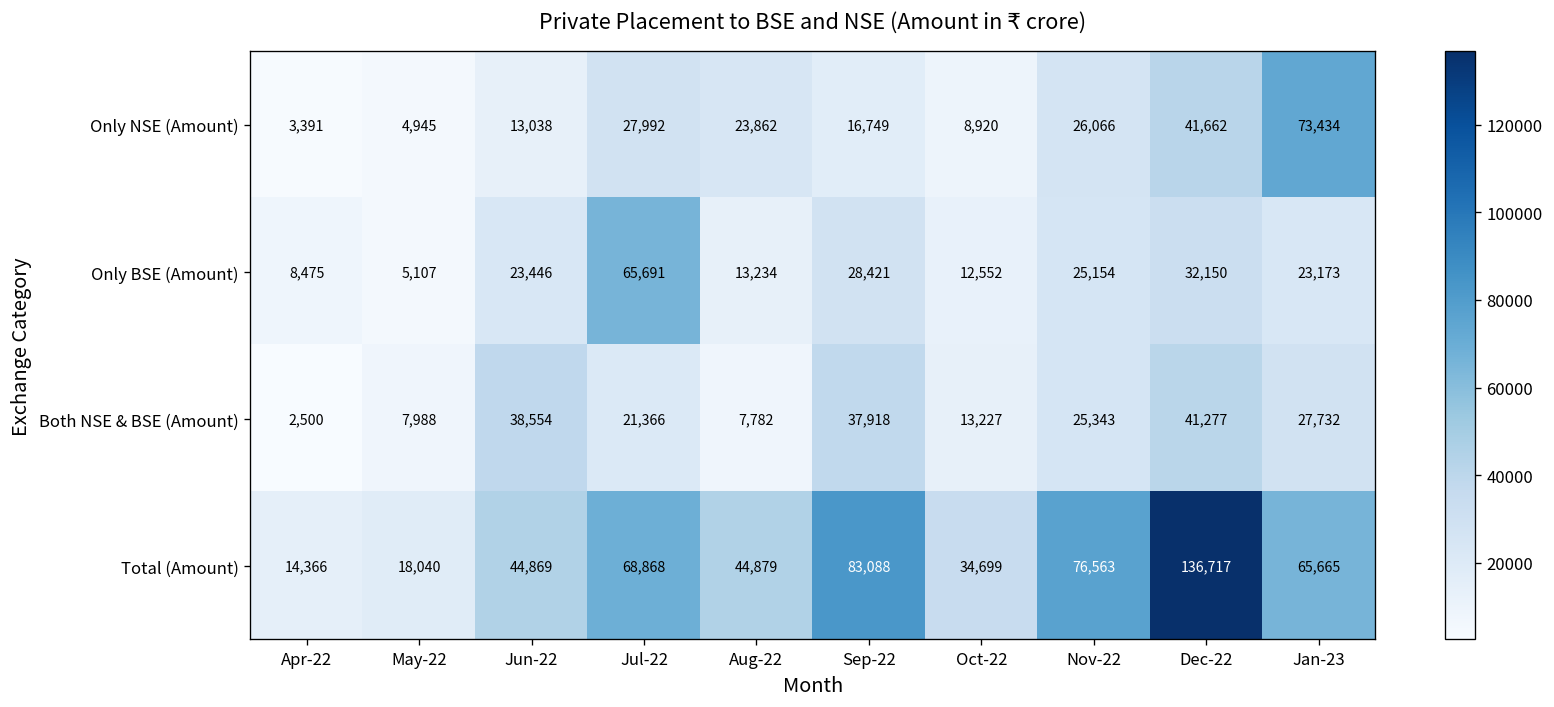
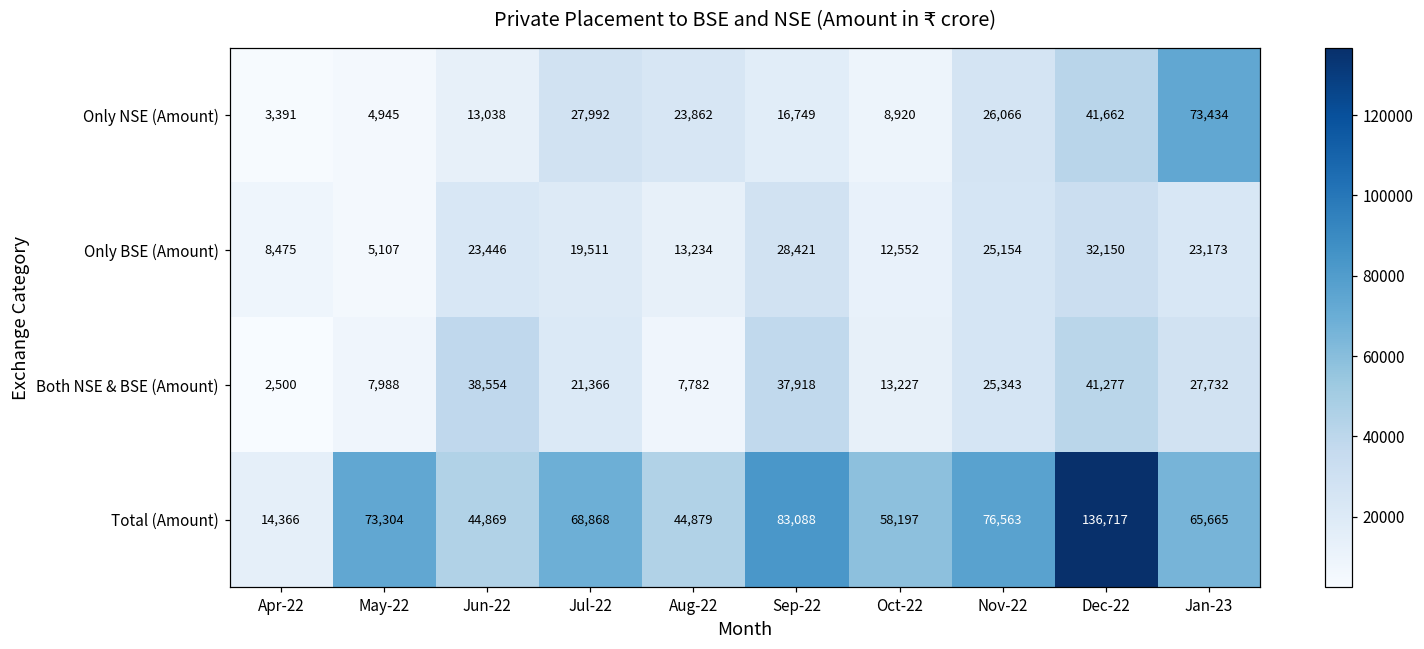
Only BSE (Amount), Jul-22: 65,691 -> 19,511
Total (Amount), May-22: 18,040 -> 73,304
Total (Amount), Oct-22: 34,699 -> 58,197
